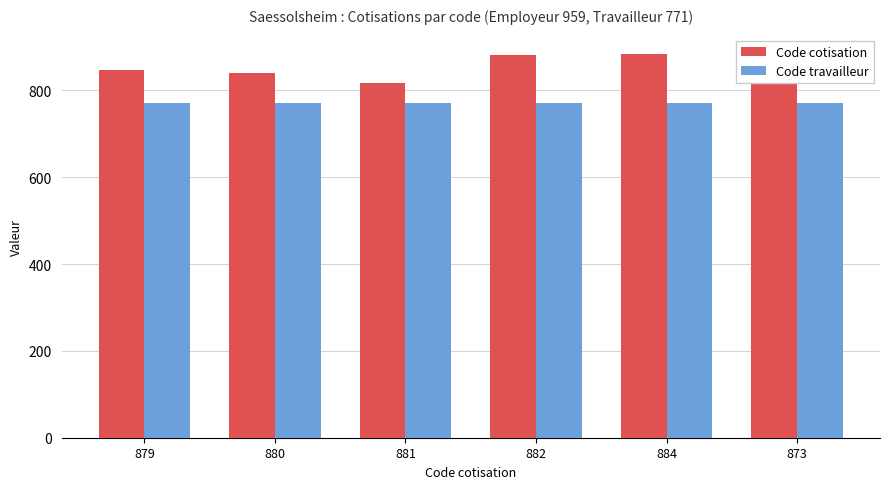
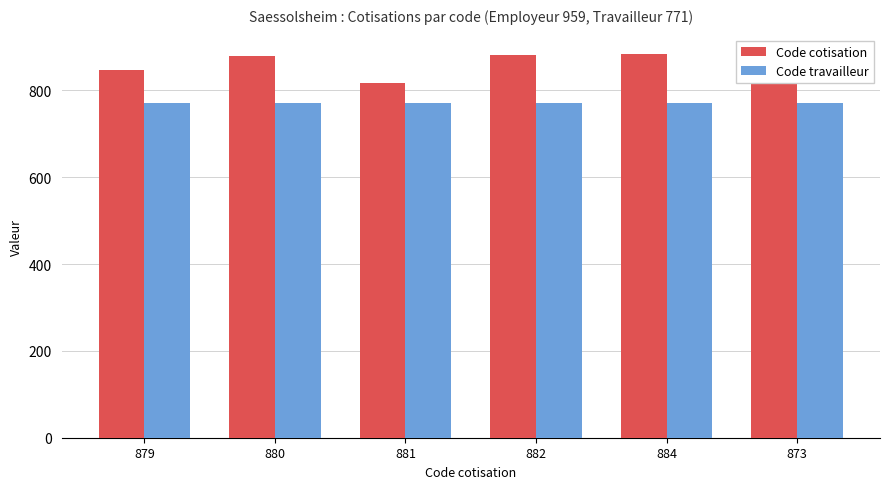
Code cotisation, 880: 840 -> 880
